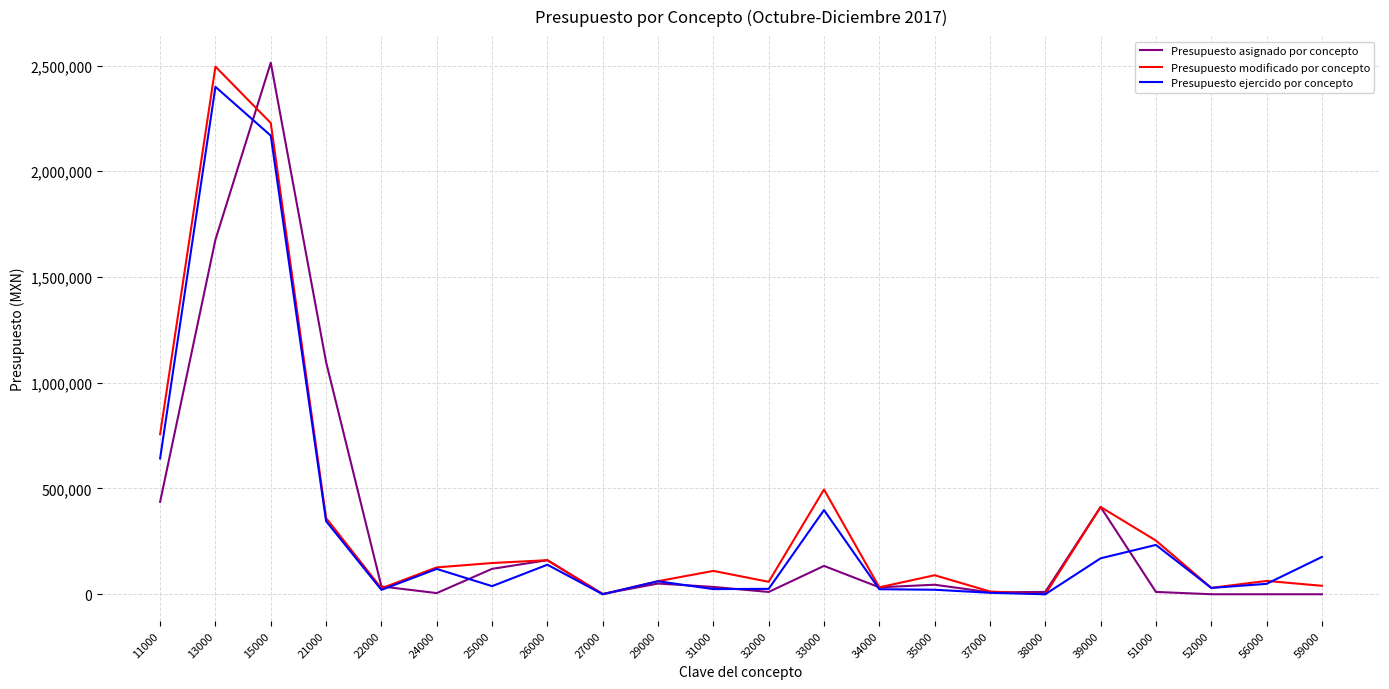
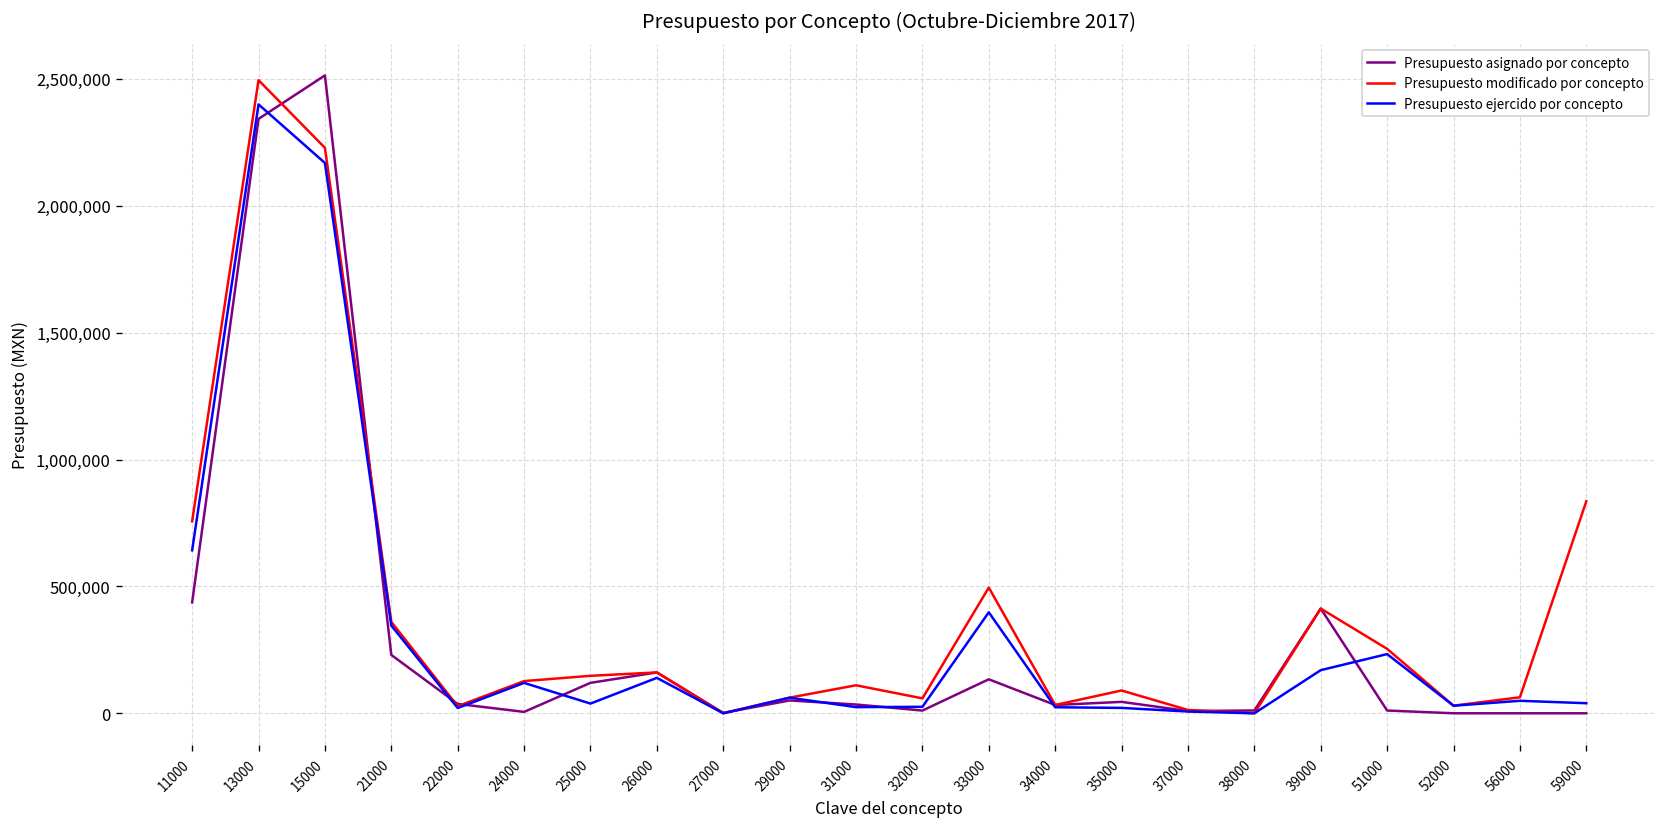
Presupuesto asignado por concepto, 13000: 1,680,000 -> 2,340,000
Presupuesto asignado por concepto, 21000: 1,100,000 -> 230,000
Presupuesto modificado por concepto, 59000: 40,000 -> 840,000
Presupuesto ejercido por concepto, 59000: 180,000 -> 40,000
